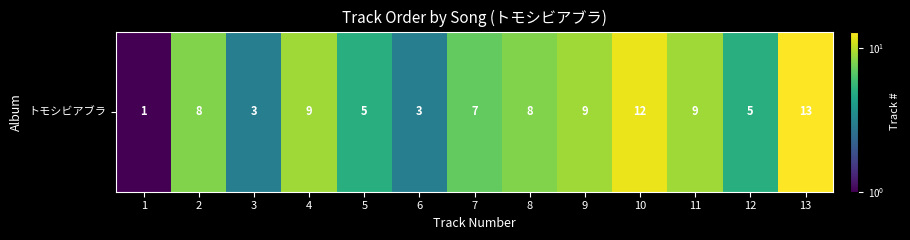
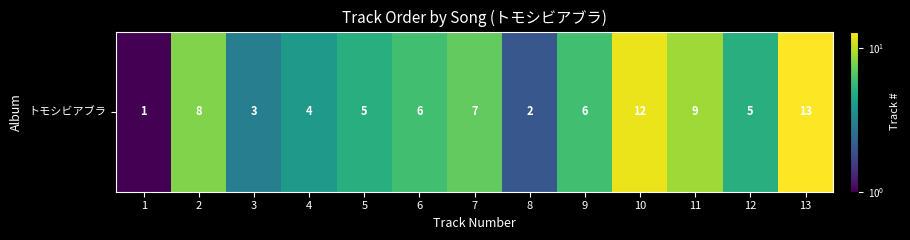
トモシビアブラ, 4: 9 -> 4
トモシビアブラ, 6: 3 -> 6
トモシビアブラ, 8: 8 -> 2
トモシビアブラ, 9: 9 -> 6
